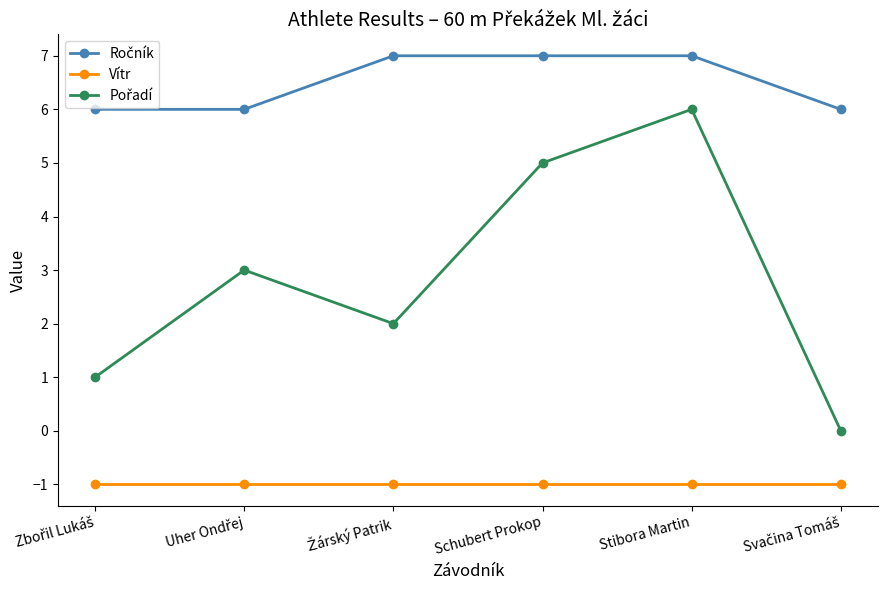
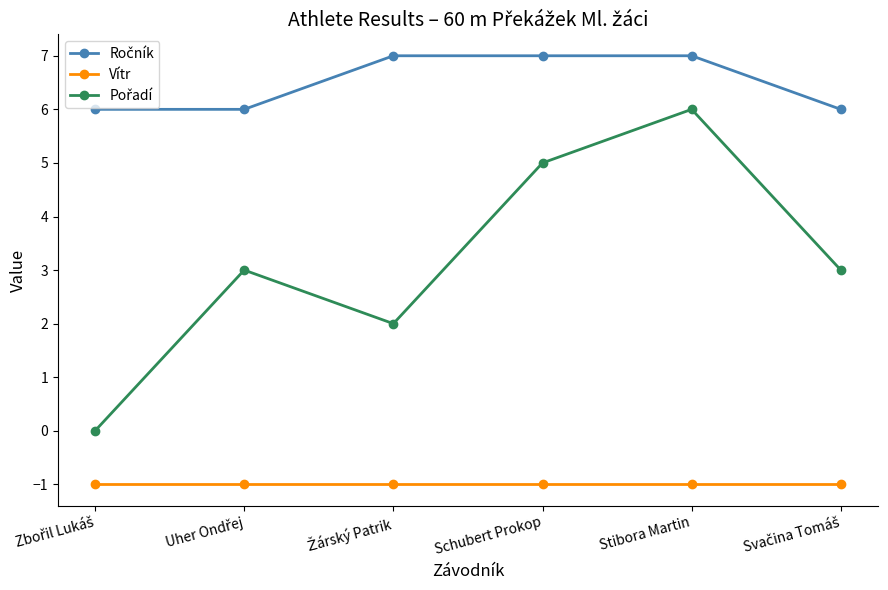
Pořadí, Zbořil Lukáš: 1 -> 0
Pořadí, Svačina Tomáš: 0 -> 3
